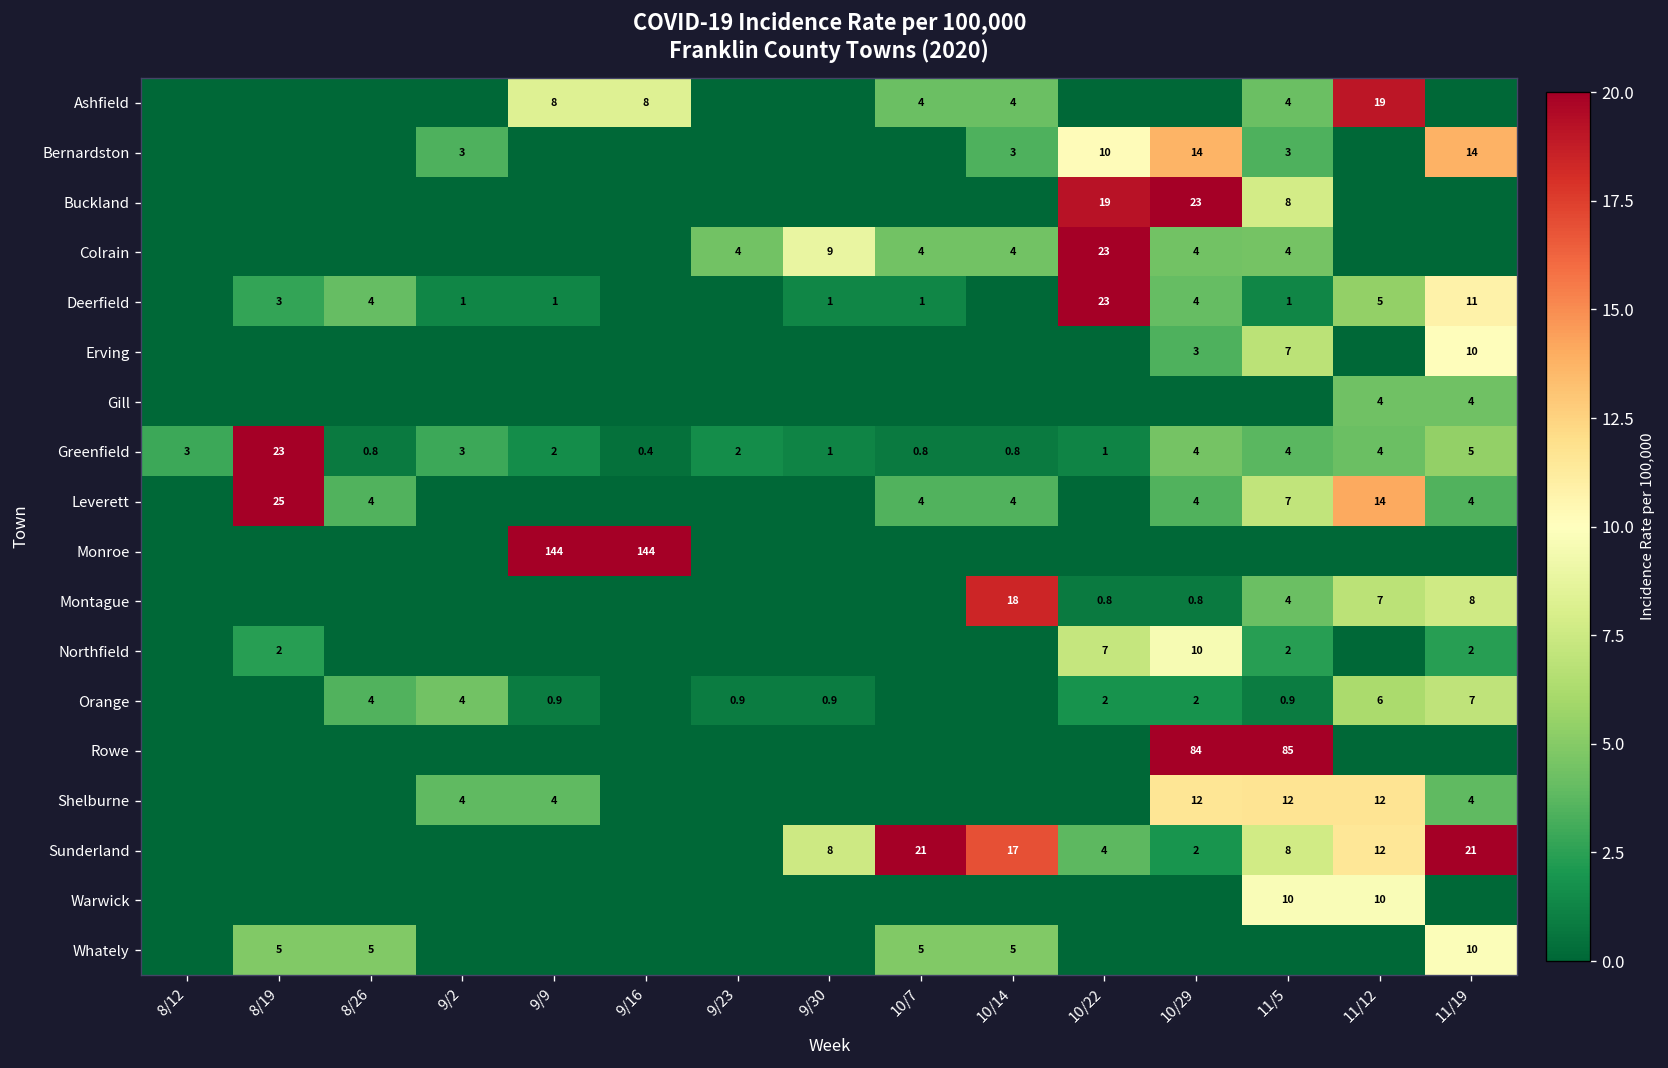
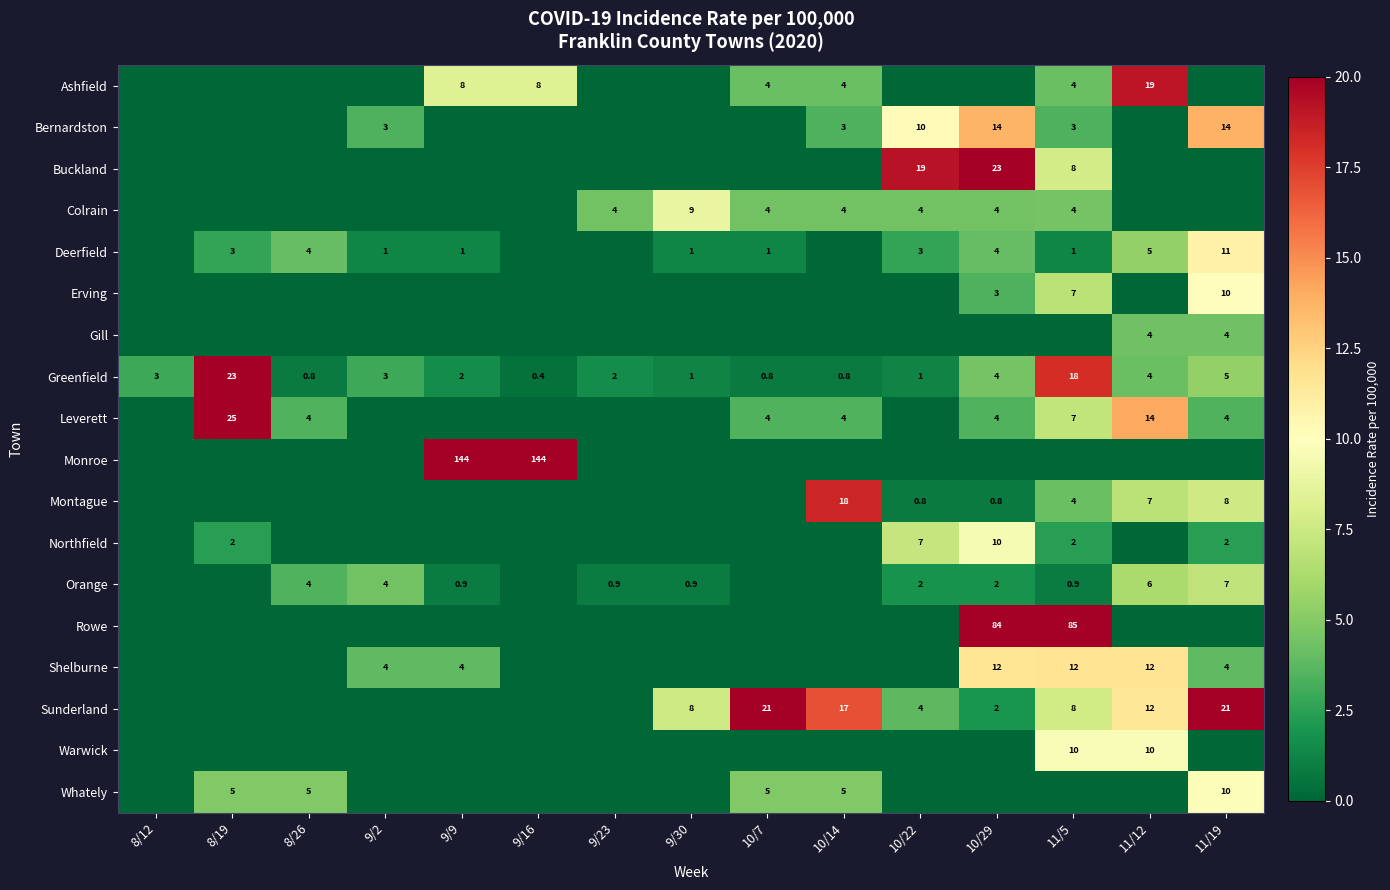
Colrain, 10/22: 23 -> 4
Deerfield, 10/22: 23 -> 3
Greenfield, 11/5: 4 -> 18
